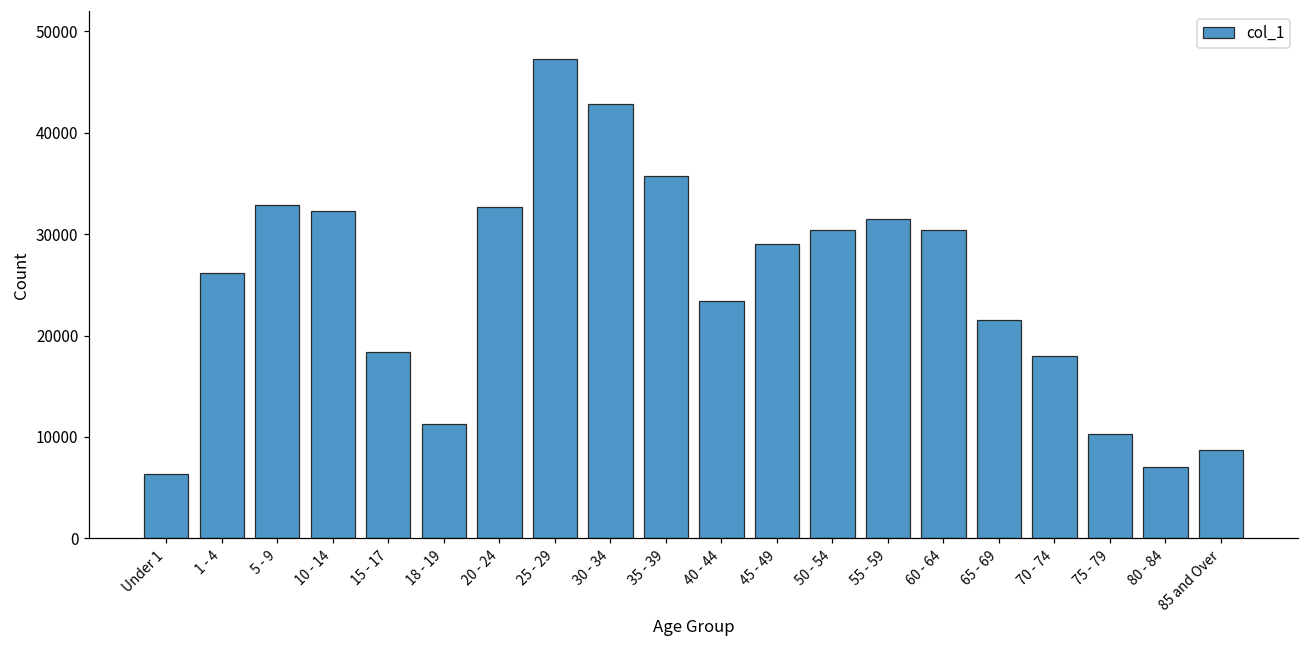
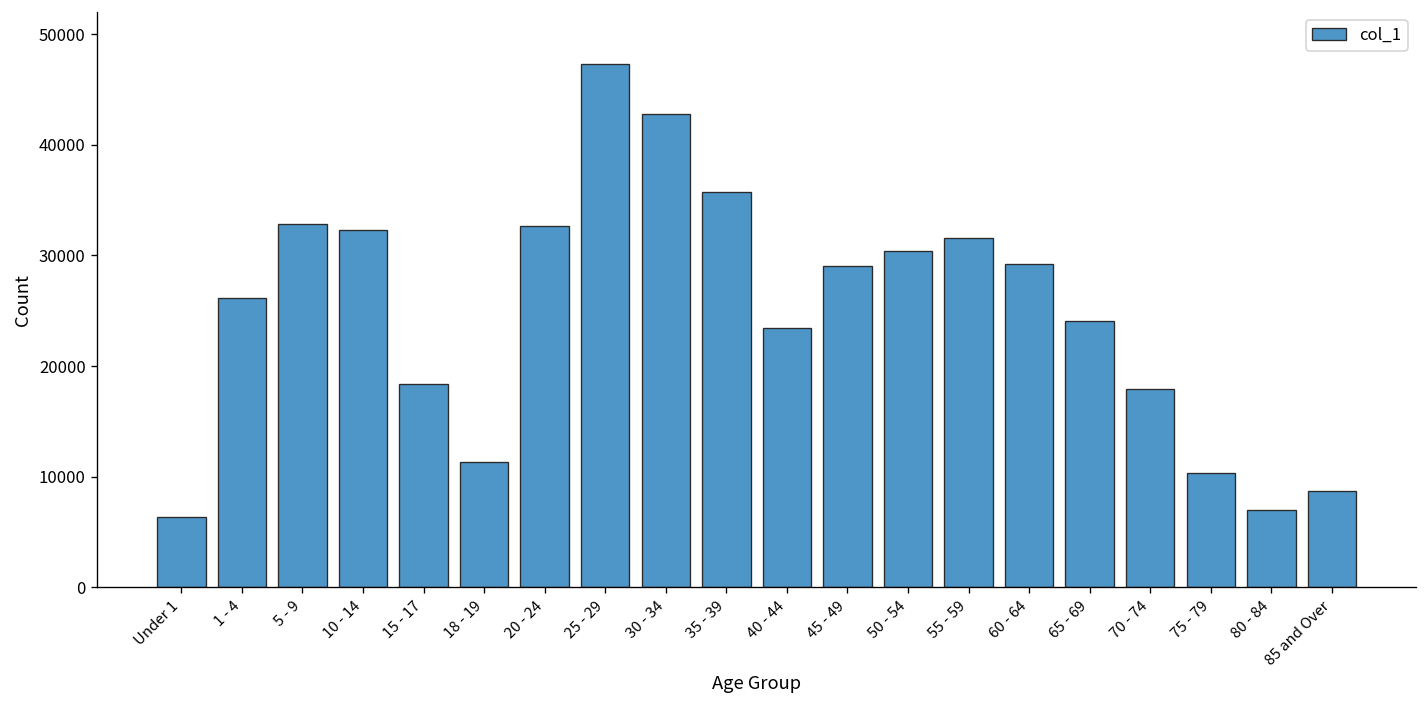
60 - 64: 30000 -> 29000
65 - 69: 22000 -> 24000
